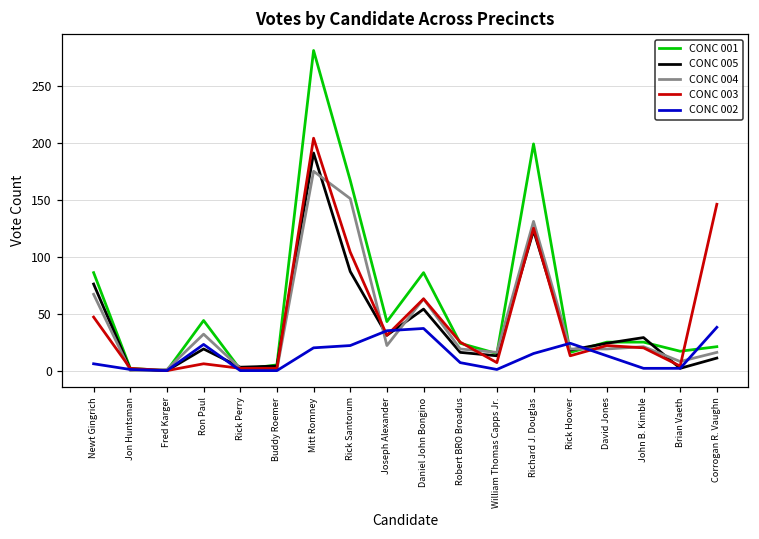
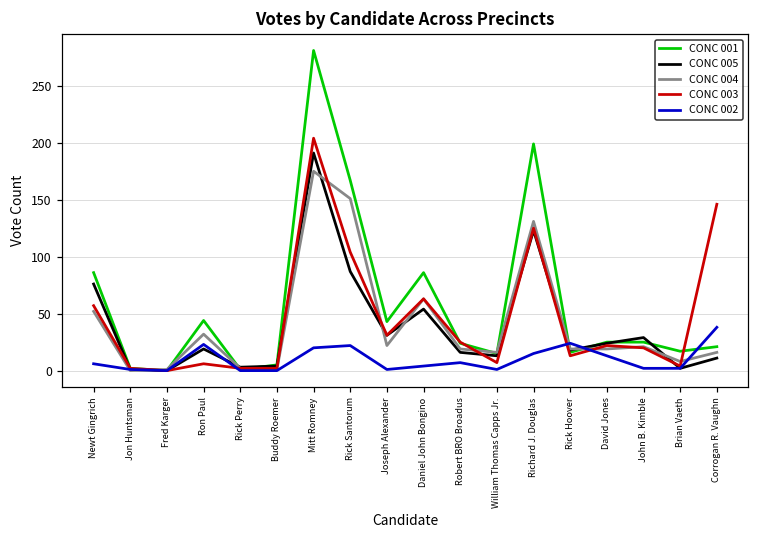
CONC 004, Newt Gingrich: 67 -> 52
CONC 003, Newt Gingrich: 47 -> 57
CONC 002, Joseph Alexander: 35 -> 1
CONC 002, Daniel John Bongino: 37 -> 4
